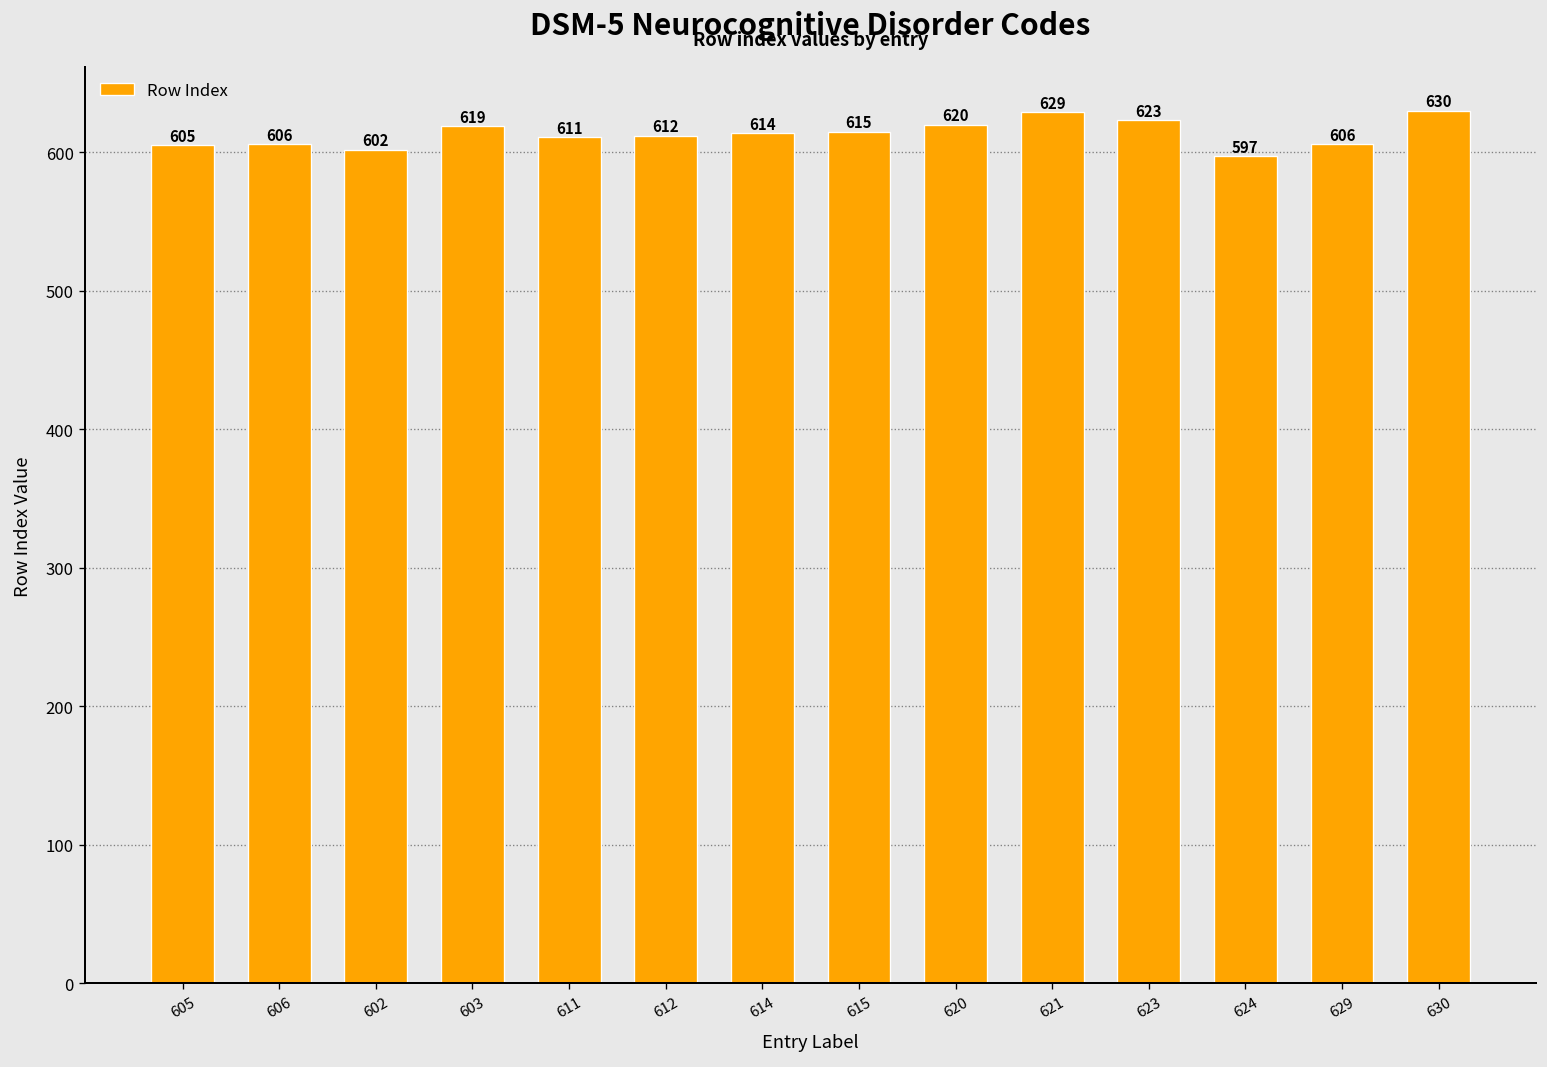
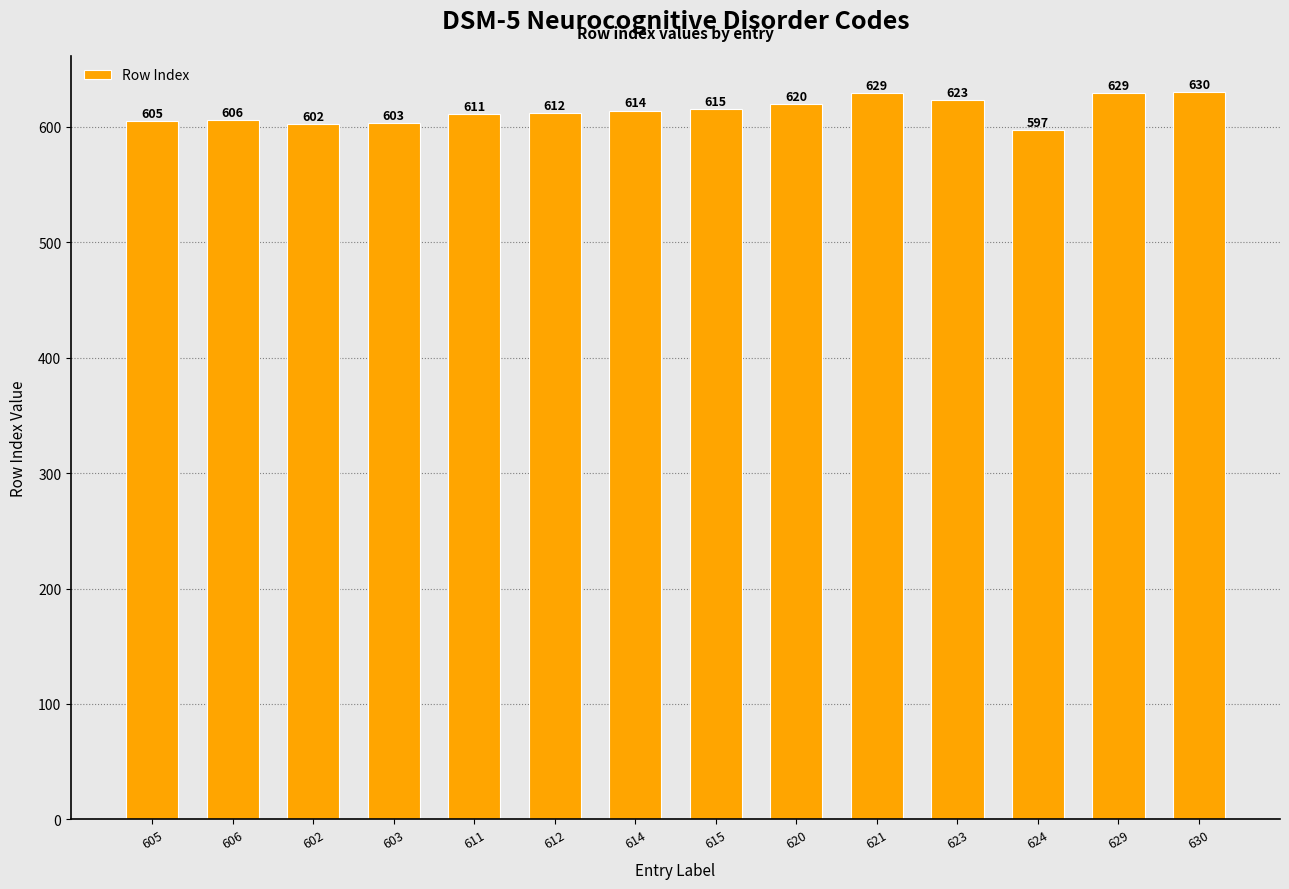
603: 619 -> 603
629: 606 -> 629
